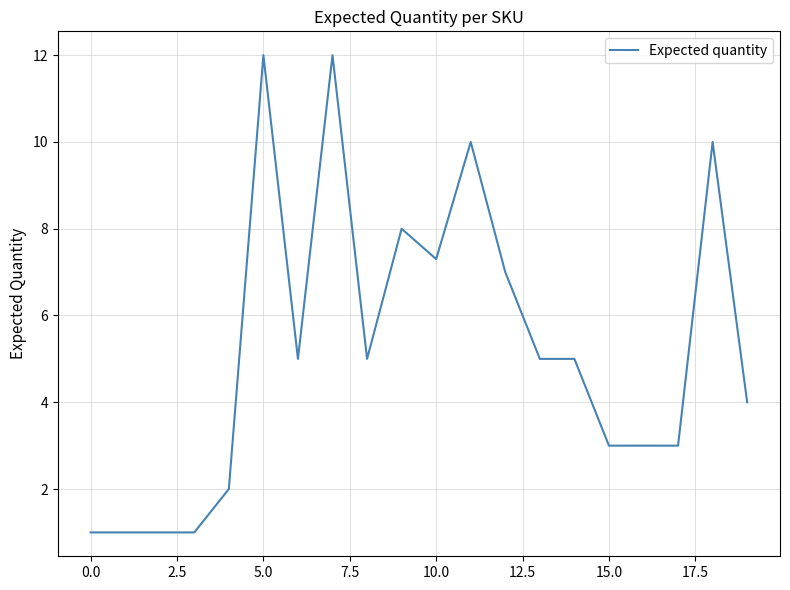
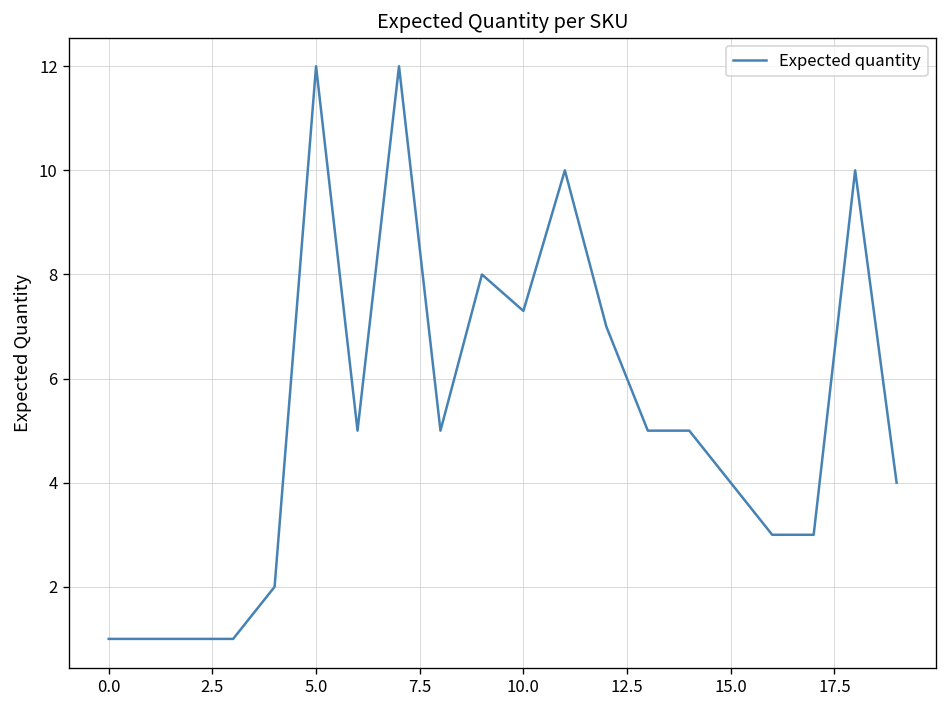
15.0: 3 -> 4
